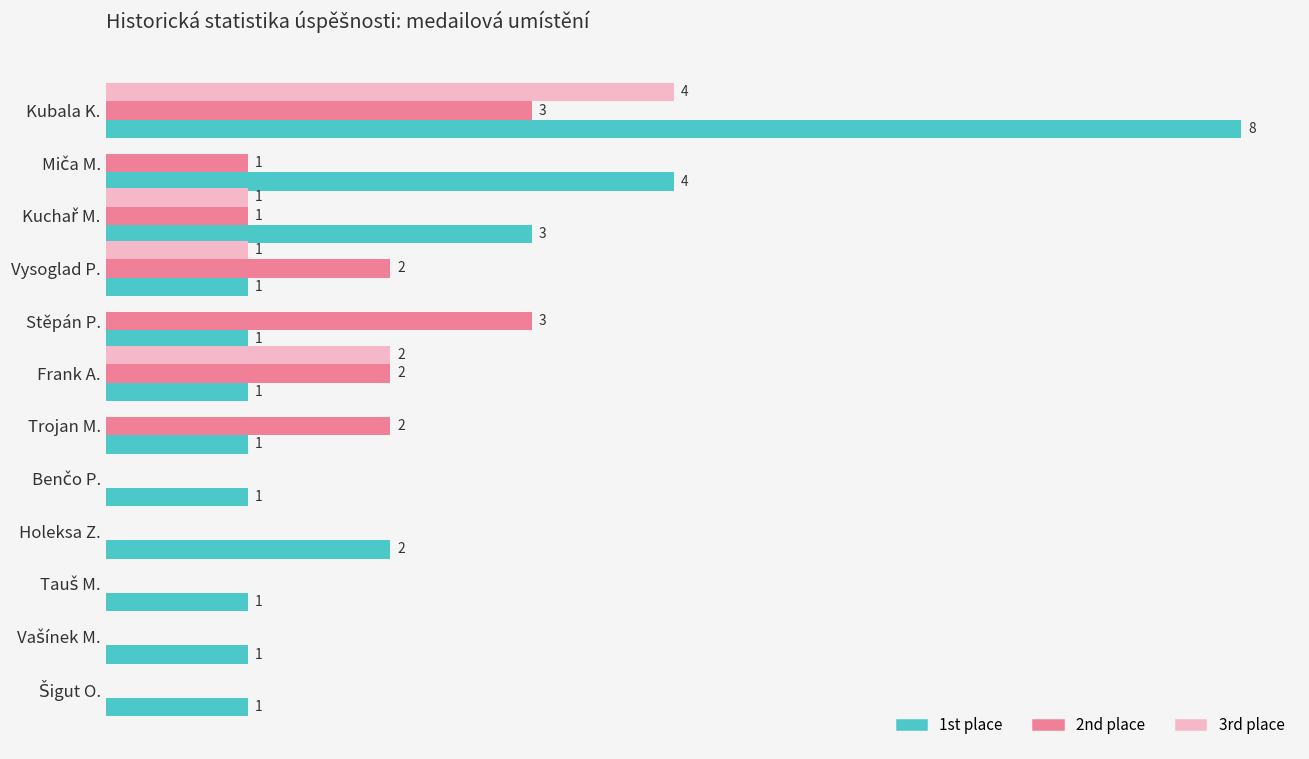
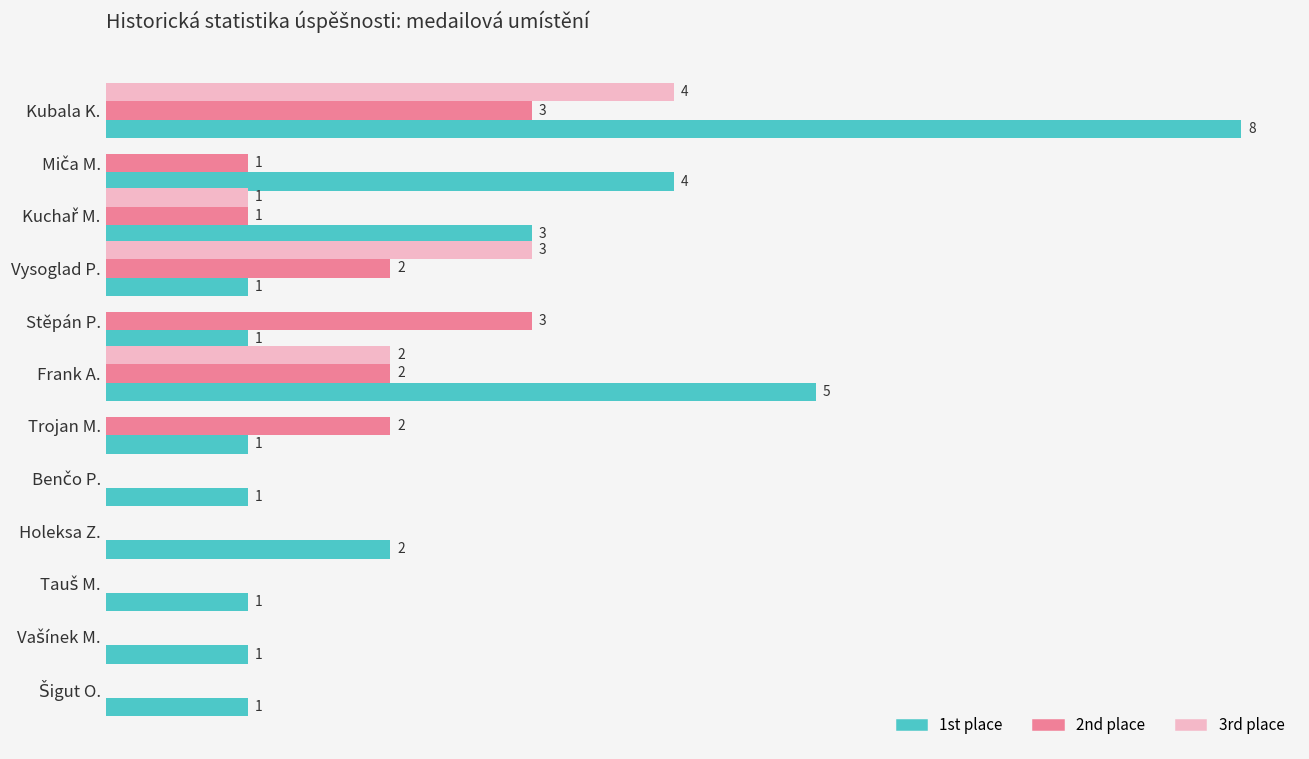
3rd place, Vysoglad P.: 1 -> 3
1st place, Frank A.: 1 -> 5
